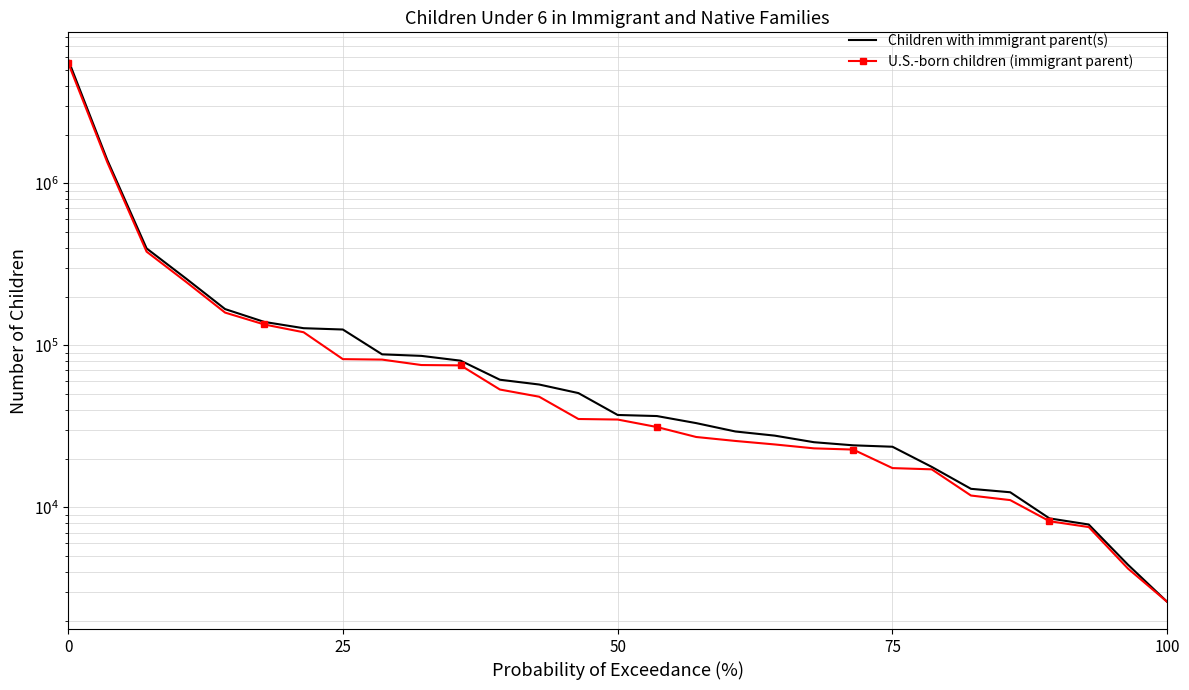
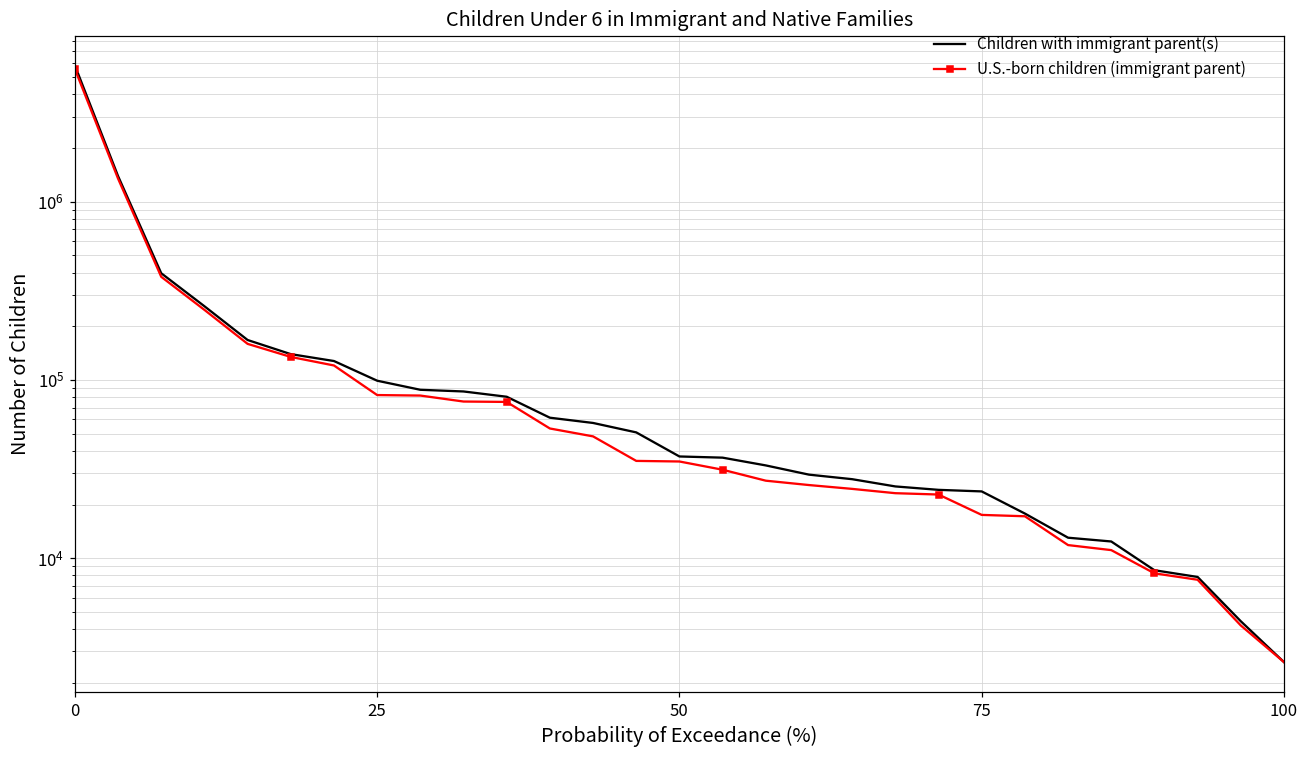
Children with immigrant parent(s), 25: 130000 -> 100000
